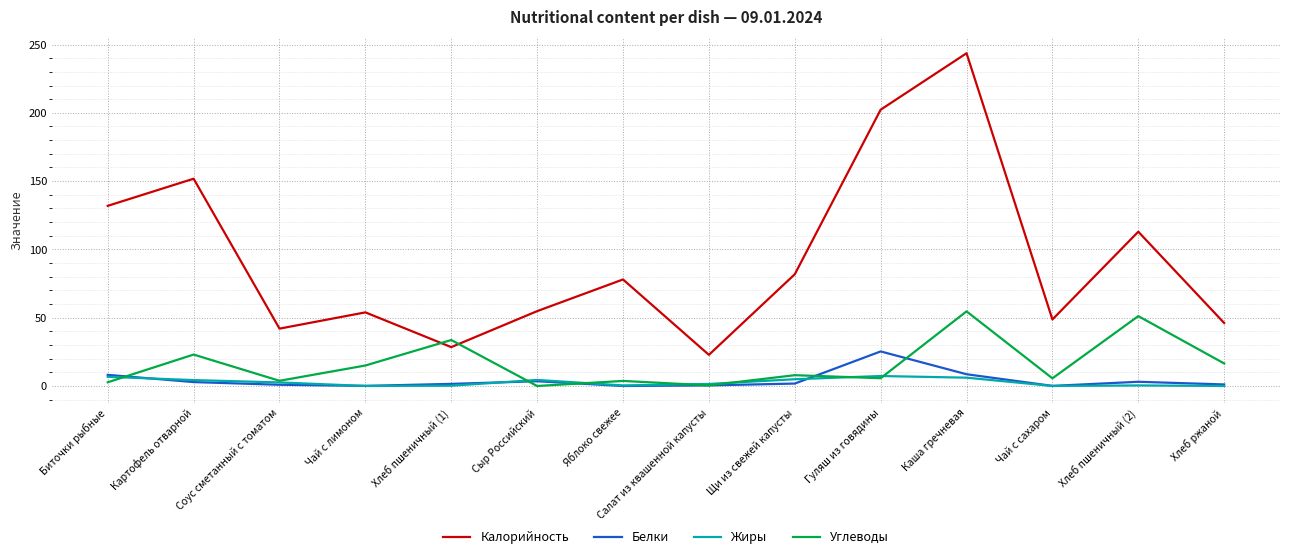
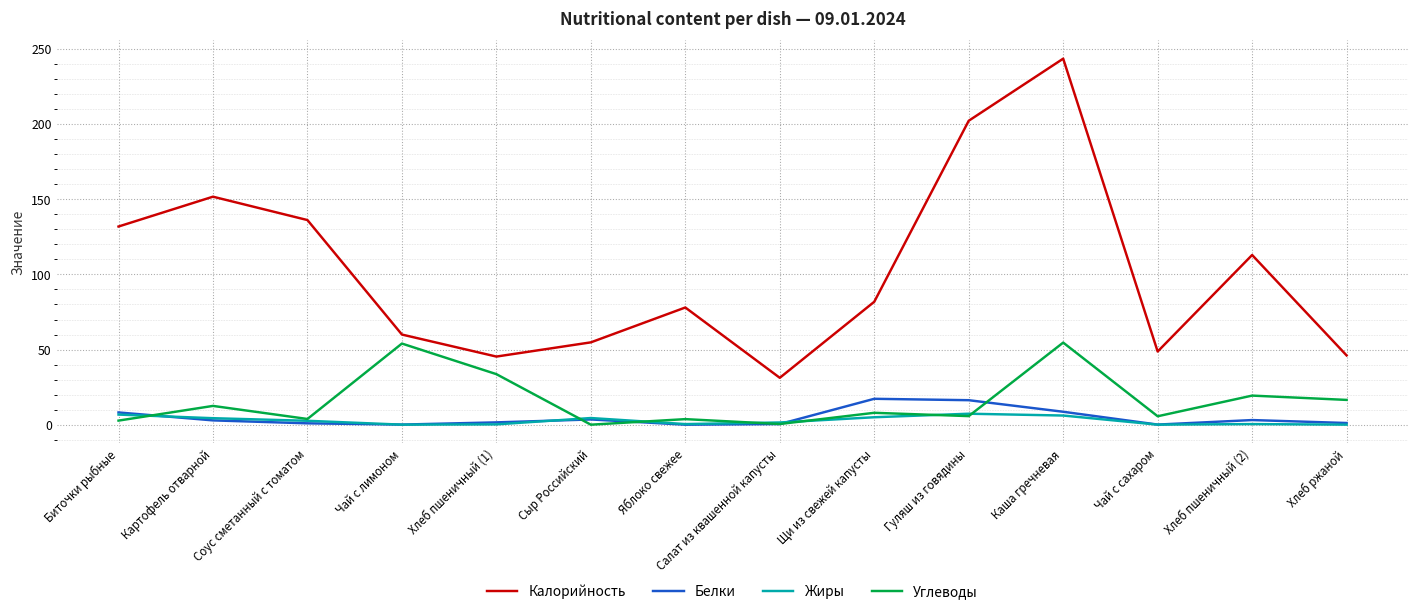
Углеводы, Картофель отварной: 23 -> 13
Калорийность, Соус сметанный с томатом: 42 -> 136
Калорийность, Чай с лимоном: 54 -> 60
Углеводы, Чай с лимоном: 15 -> 54
Калорийность, Хлеб пшеничный (1): 28 -> 45
Калорийность, Салат из квашенной капусты: 23 -> 31
Белки, Щи из свежей капусты: 2 -> 17
Белки, Гуляш из говядины: 25 -> 16
Углеводы, Хлеб пшеничный (2): 51 -> 19
